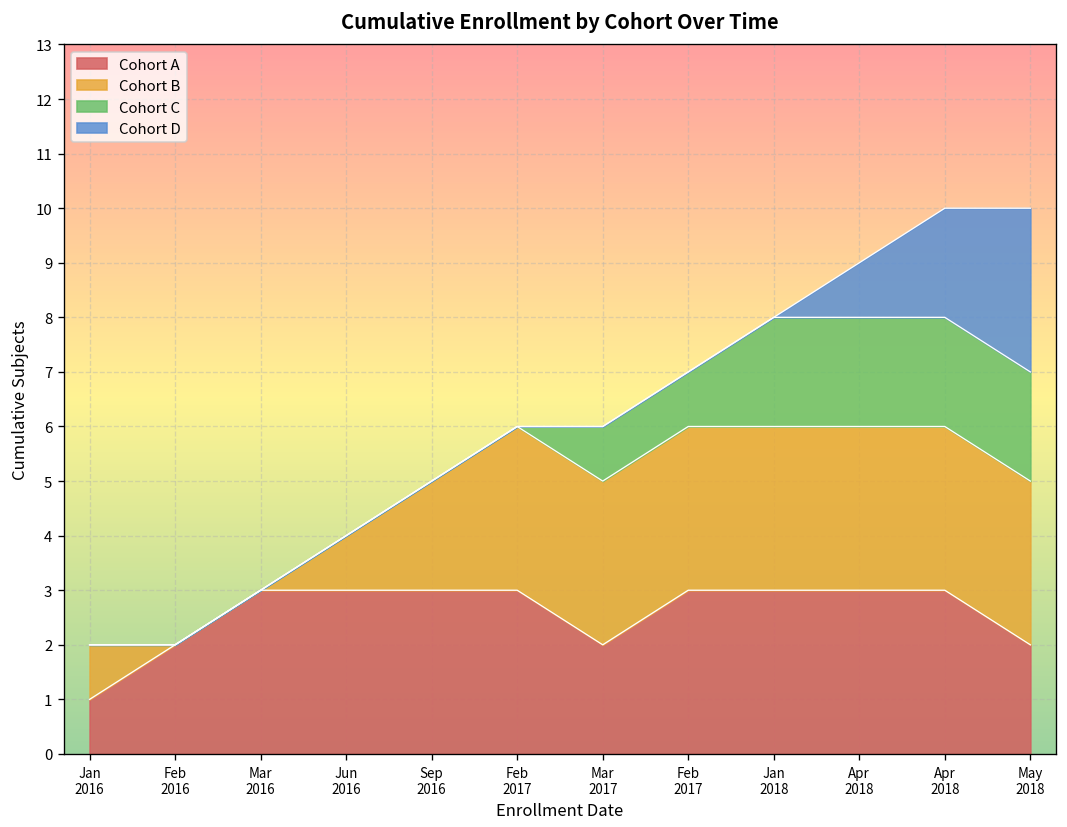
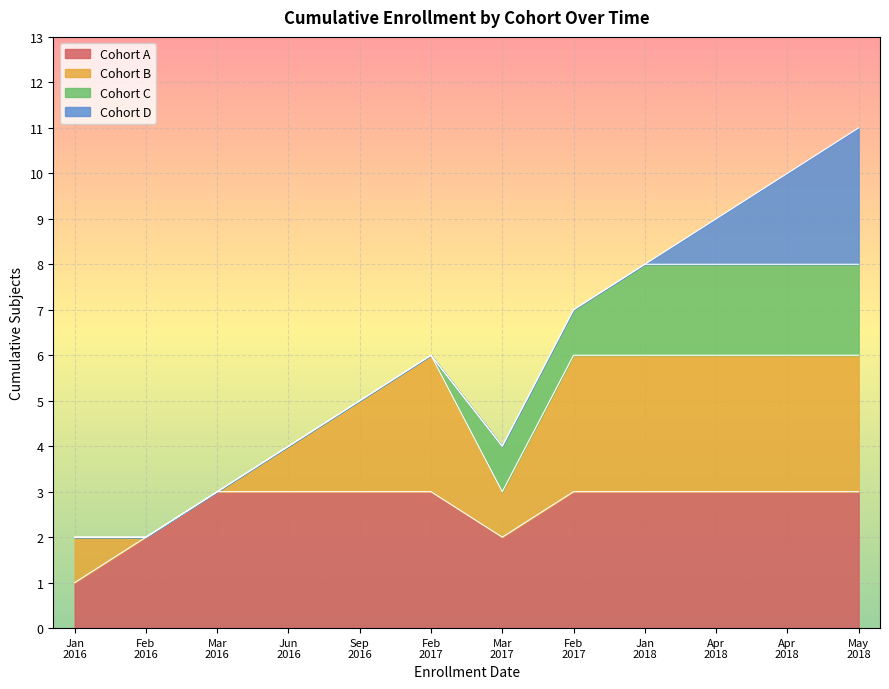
Cohort B, Mar 2017: 3 -> 1
Cohort A, May 2018: 2 -> 3
